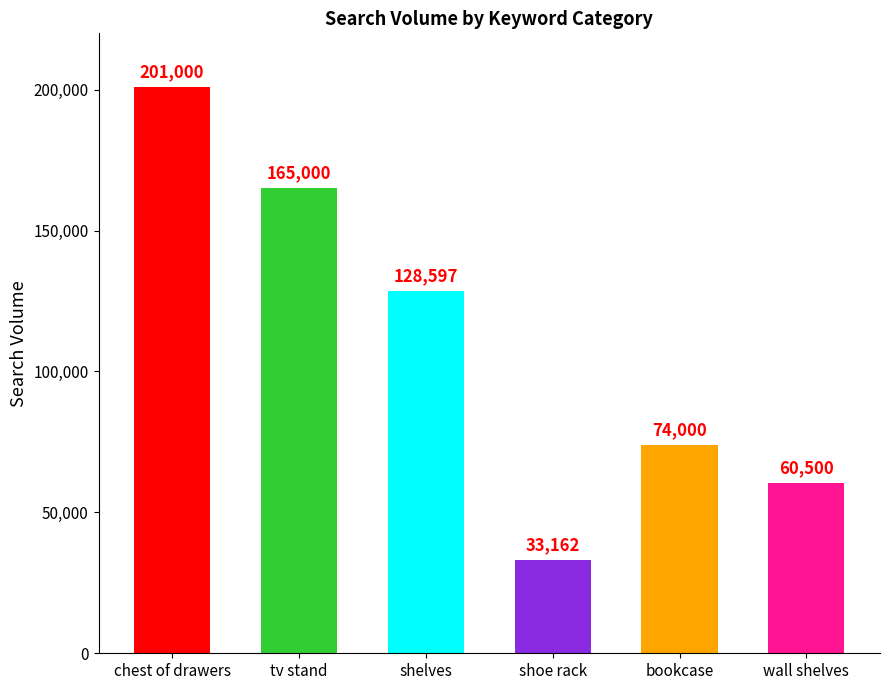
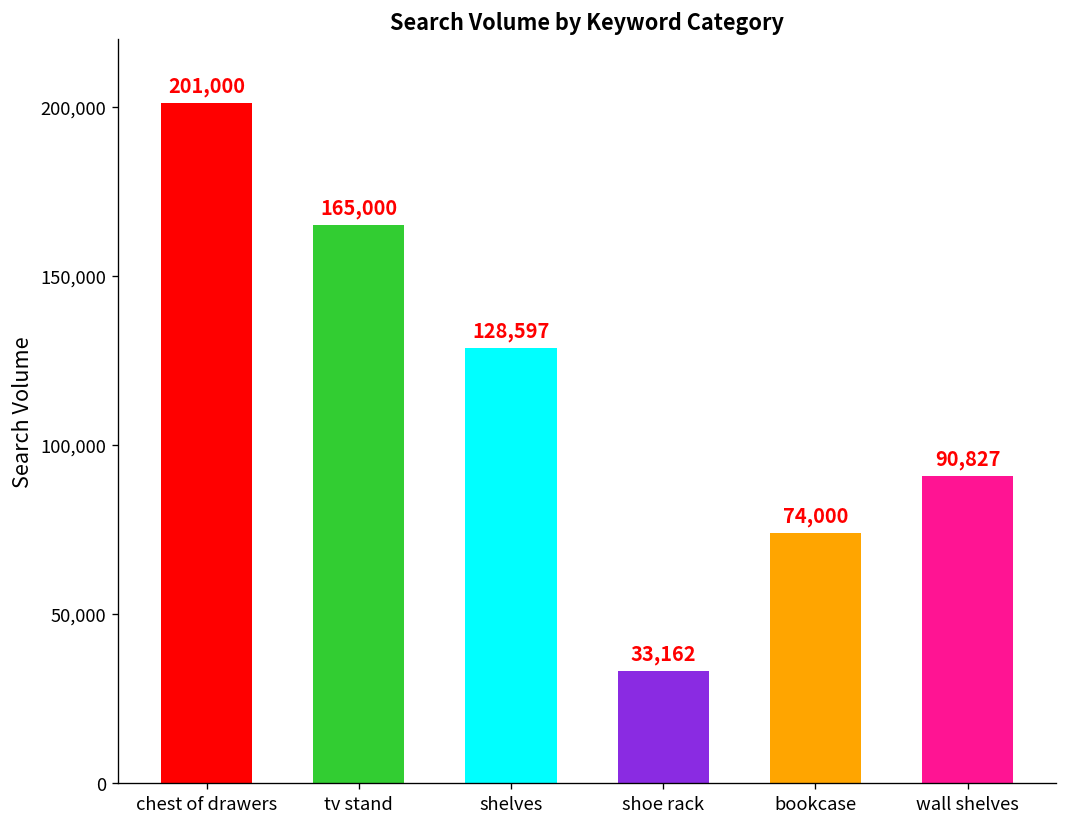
wall shelves: 60,500 -> 90,827
